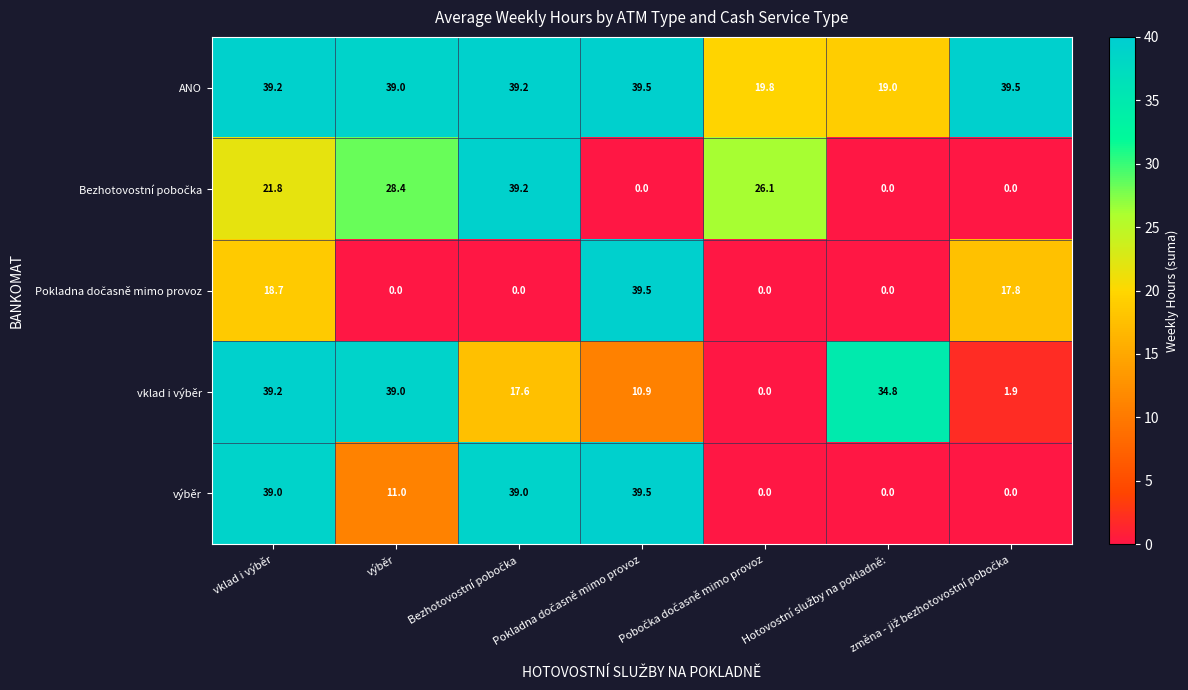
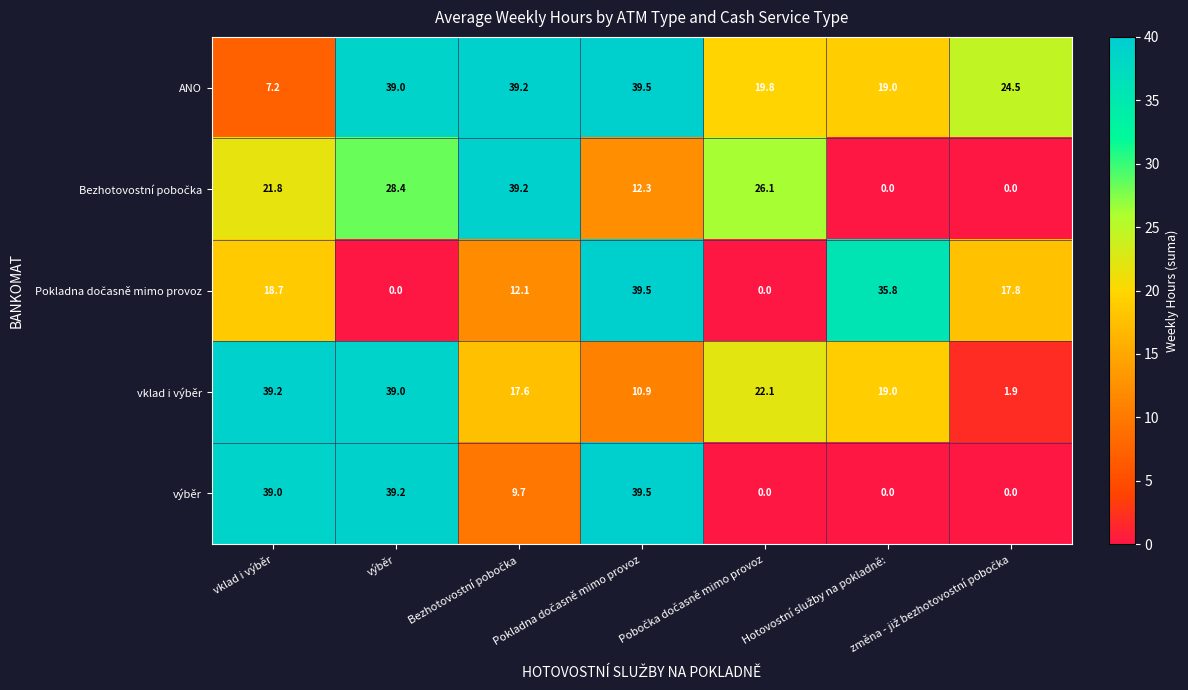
ANO, vklad i výběr: 39.2 -> 7.2
ANO, změna - již bezhotovostní pobočka: 39.5 -> 24.5
Bezhotovostní pobočka, Pokladna dočasně mimo provoz: 0.0 -> 12.3
Pokladna dočasně mimo provoz, Bezhotovostní pobočka: 0.0 -> 12.1
Pokladna dočasně mimo provoz, Hotovostní služby na pokladně:: 0.0 -> 35.8
vklad i výběr, Pobočka dočasně mimo provoz: 0.0 -> 22.1
vklad i výběr, Hotovostní služby na pokladně:: 34.8 -> 19.0
výběr, výběr: 11.0 -> 39.2
výběr, Bezhotovostní pobočka: 39.0 -> 9.7
